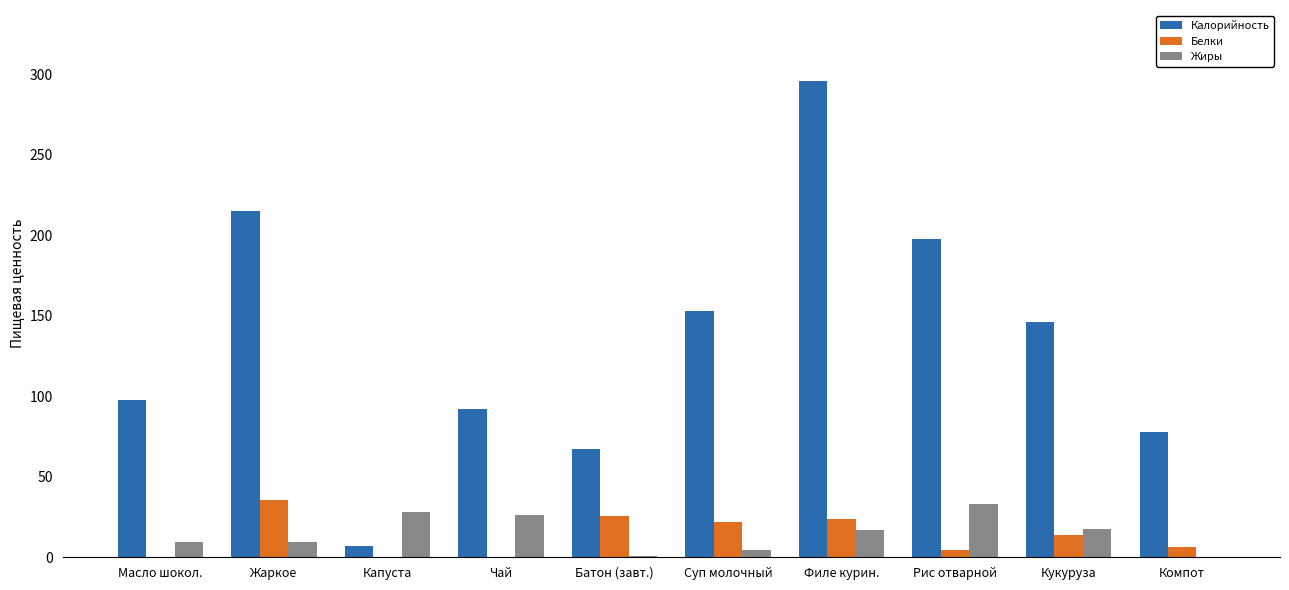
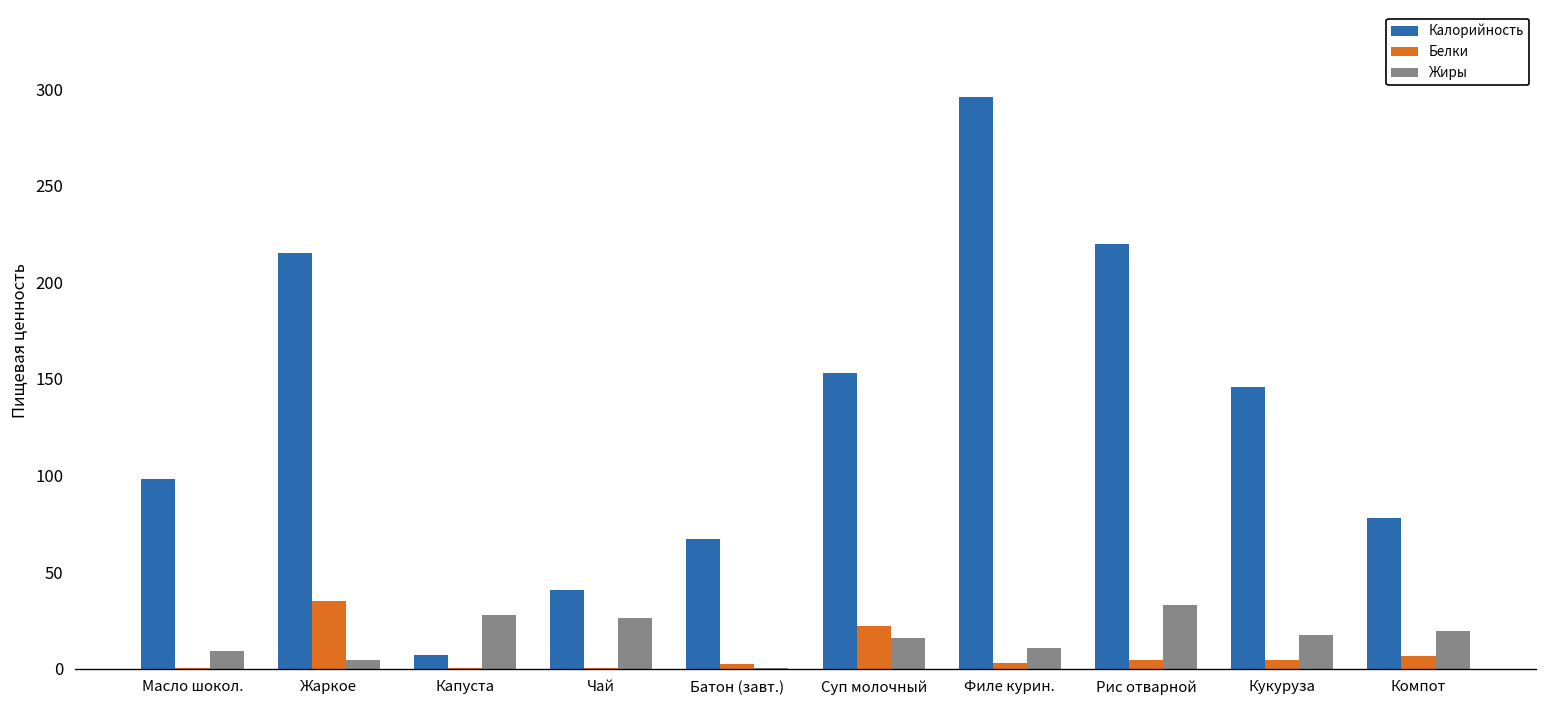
Жиры, Жаркое: 9 -> 4
Калорийность, Чай: 92 -> 41
Белки, Батон (завт.): 26 -> 2
Жиры, Суп молочный: 5 -> 16
Белки, Филе курин.: 24 -> 3
Жиры, Филе курин.: 17 -> 11
Калорийность, Рис отварной: 198 -> 220
Белки, Кукуруза: 14 -> 5
Жиры, Компот: 0 -> 19
